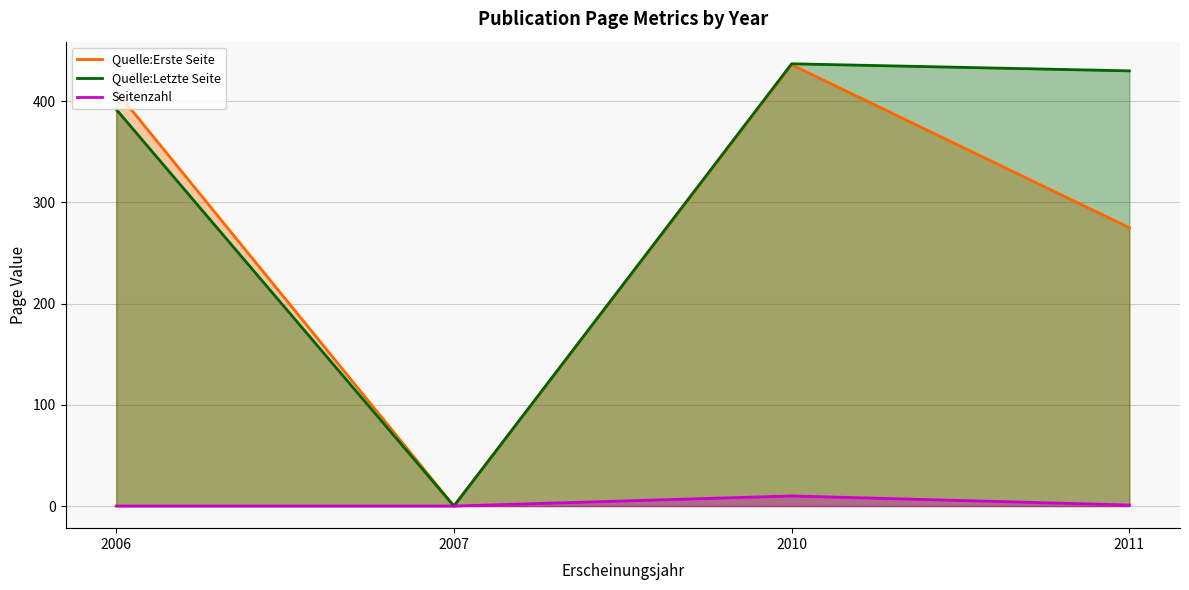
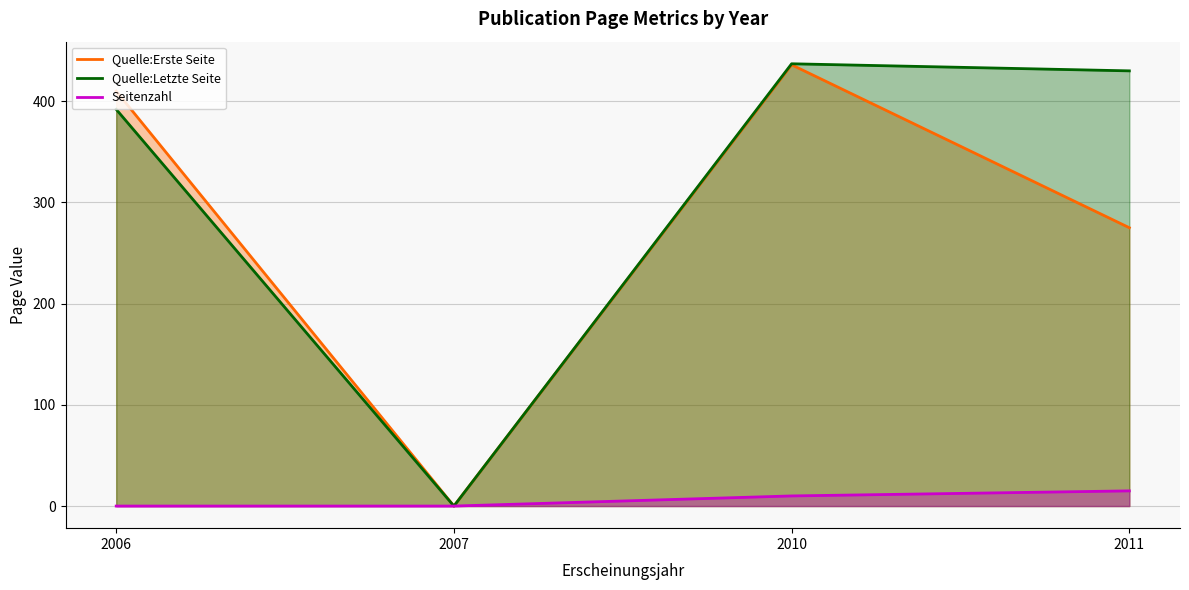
Seitenzahl, 2011: 1 -> 15
